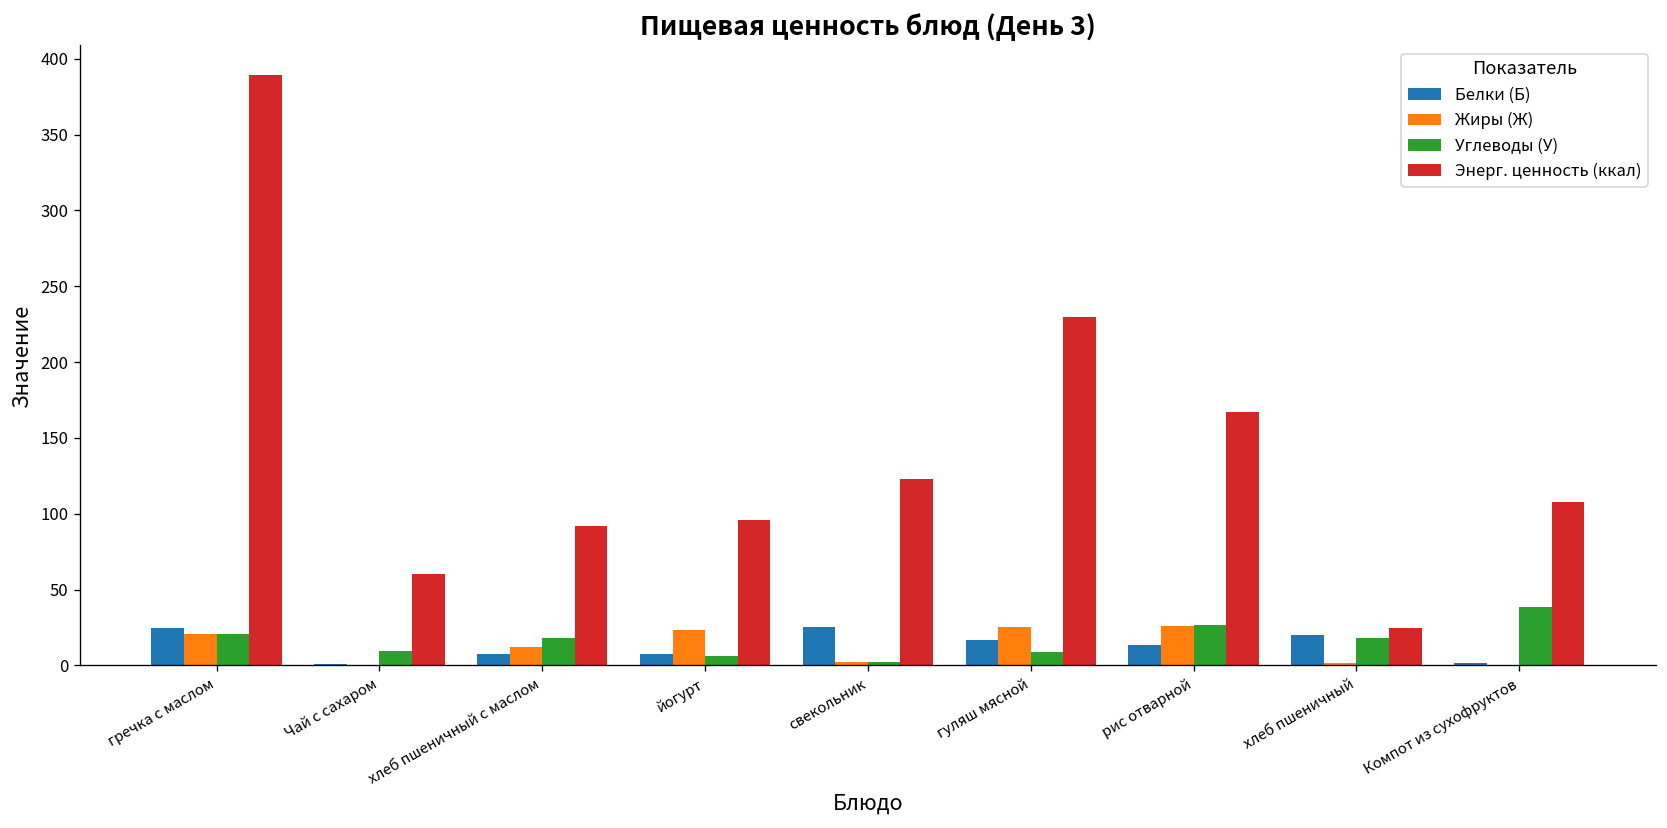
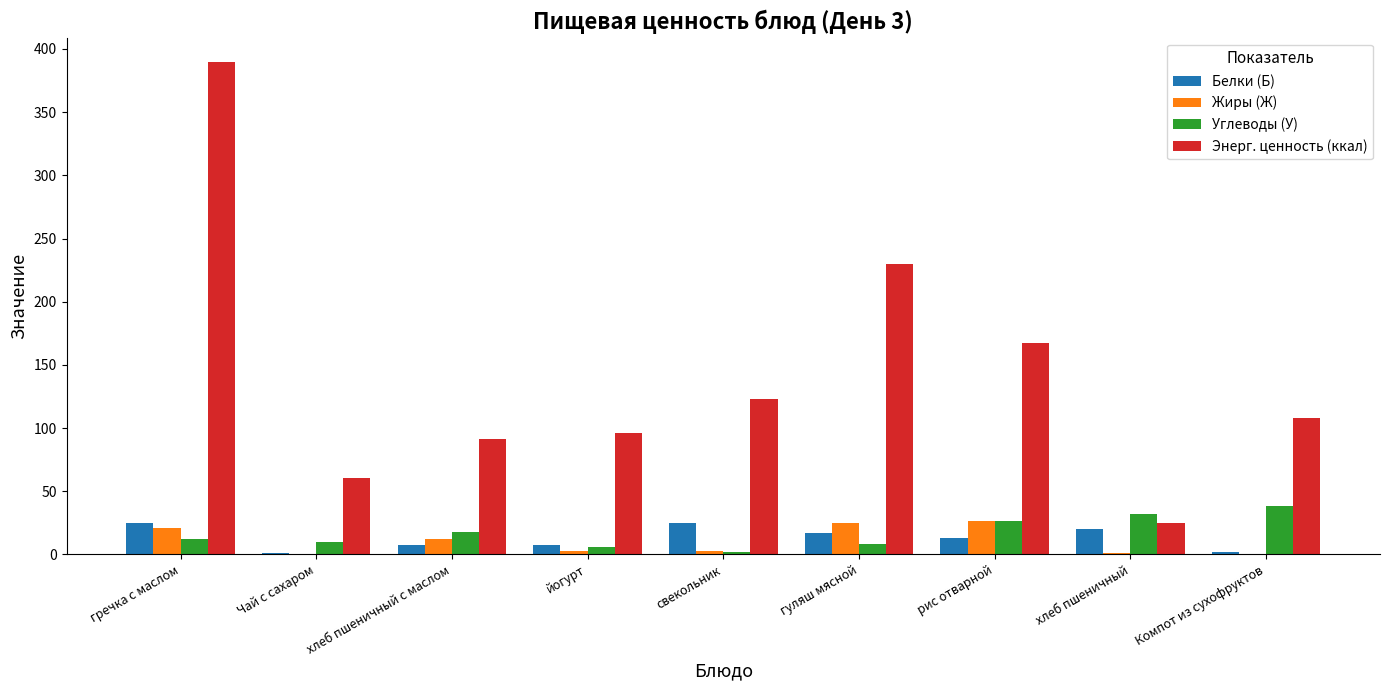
Углеводы (У), гречка с маслом: 20 -> 12
Жиры (Ж), йогурт: 24 -> 3
Углеводы (У), хлеб пшеничный: 18 -> 32
